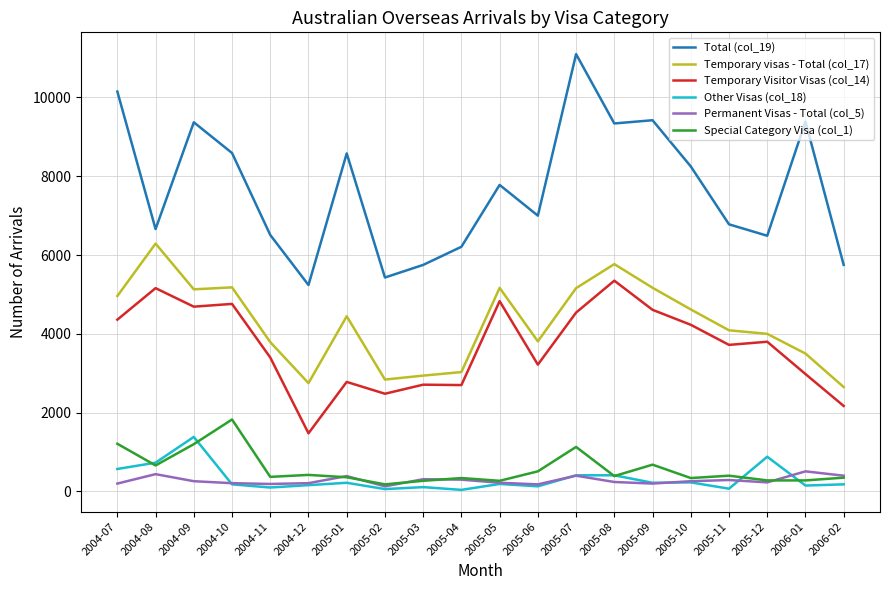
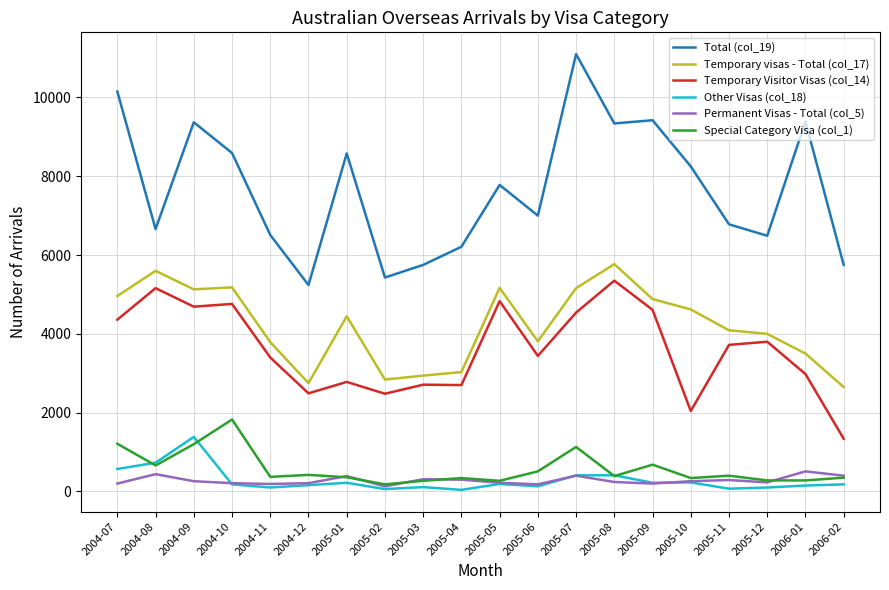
Temporary visas - Total (col_17), 2004-08: 6300 -> 5600
Temporary Visitor Visas (col_14), 2004-12: 1500 -> 2500
Temporary Visitor Visas (col_14), 2005-06: 3200 -> 3400
Temporary visas - Total (col_17), 2005-09: 5200 -> 4900
Temporary Visitor Visas (col_14), 2005-10: 4200 -> 2000
Other Visas (col_18), 2005-12: 900 -> 100
Temporary Visitor Visas (col_14), 2006-02: 2200 -> 1300
